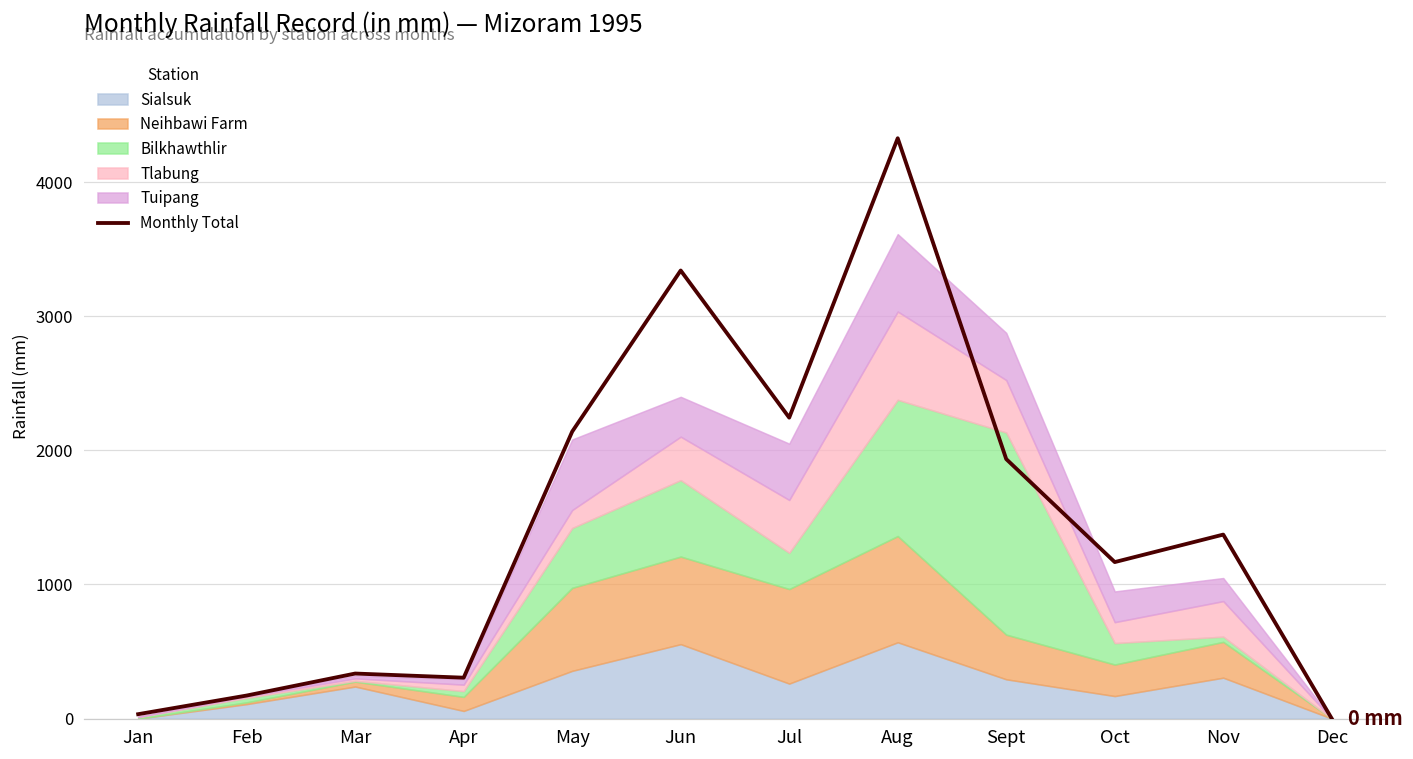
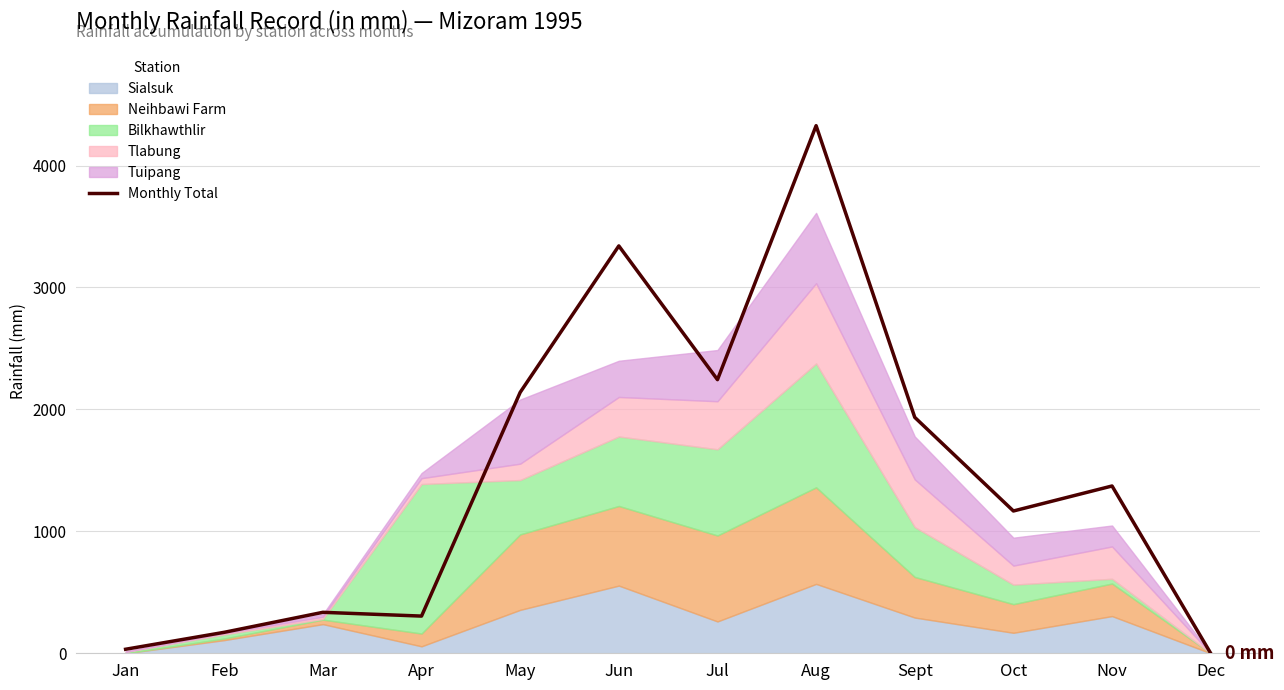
Bilkhawthlir, Apr: 40 -> 1230
Bilkhawthlir, Jul: 270 -> 710
Bilkhawthlir, Sept: 1510 -> 410
